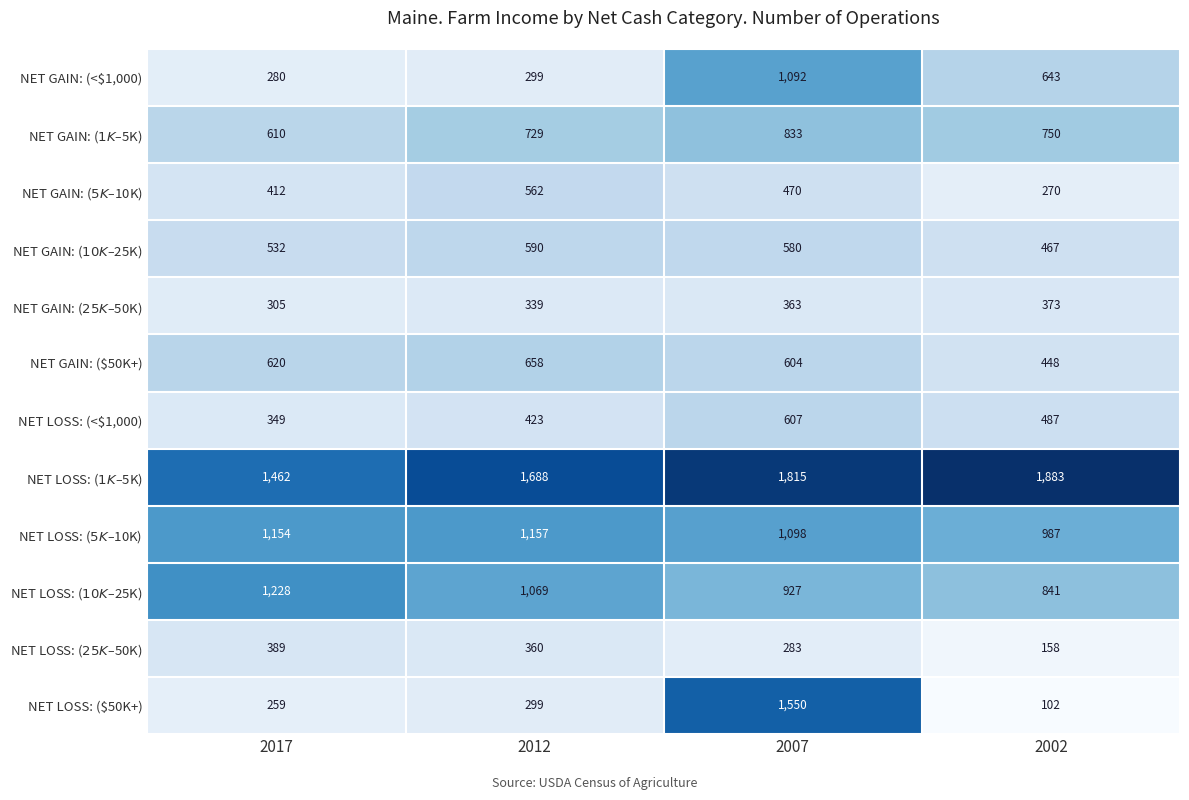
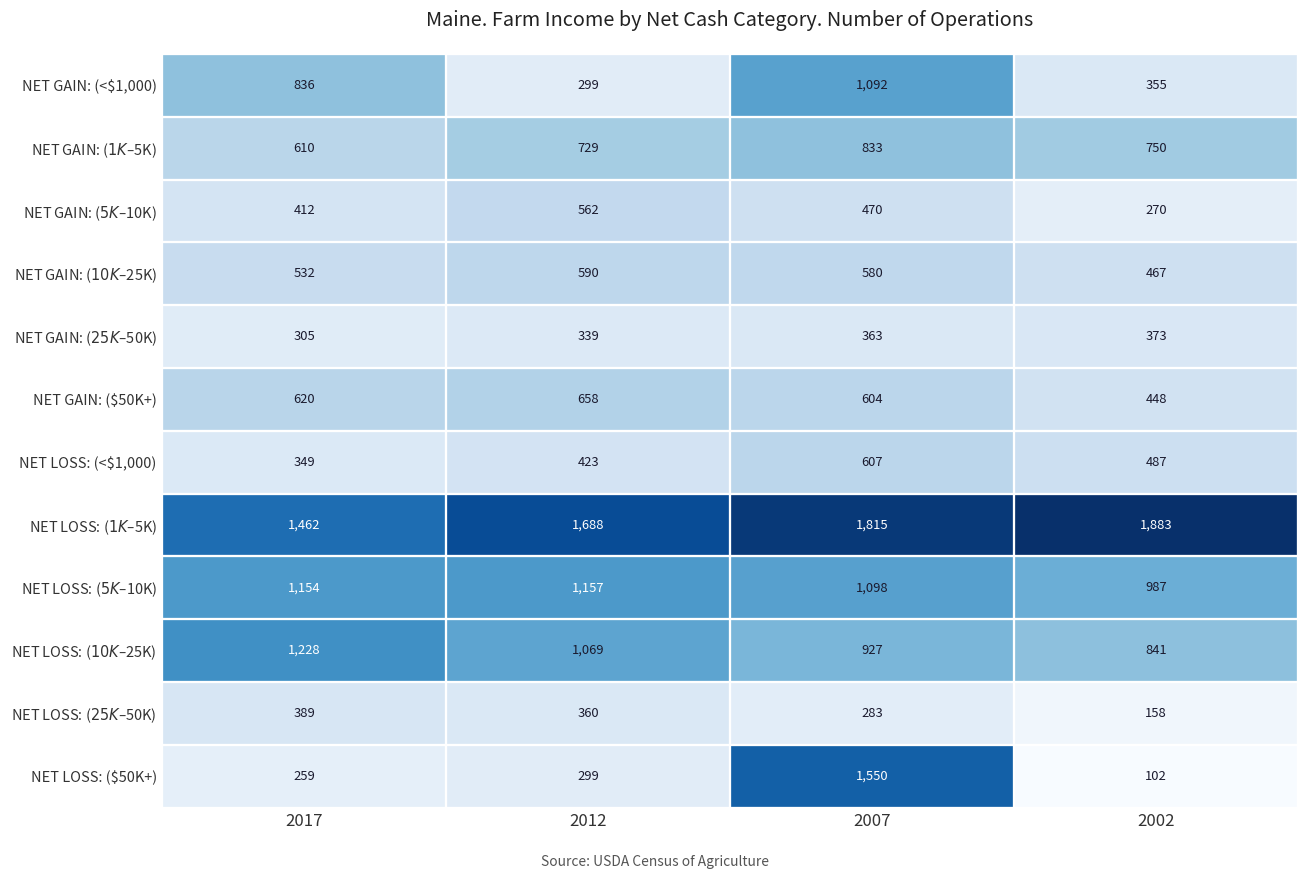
NET GAIN: (<$1,000), 2017: 280 -> 836
NET GAIN: (<$1,000), 2002: 643 -> 355
